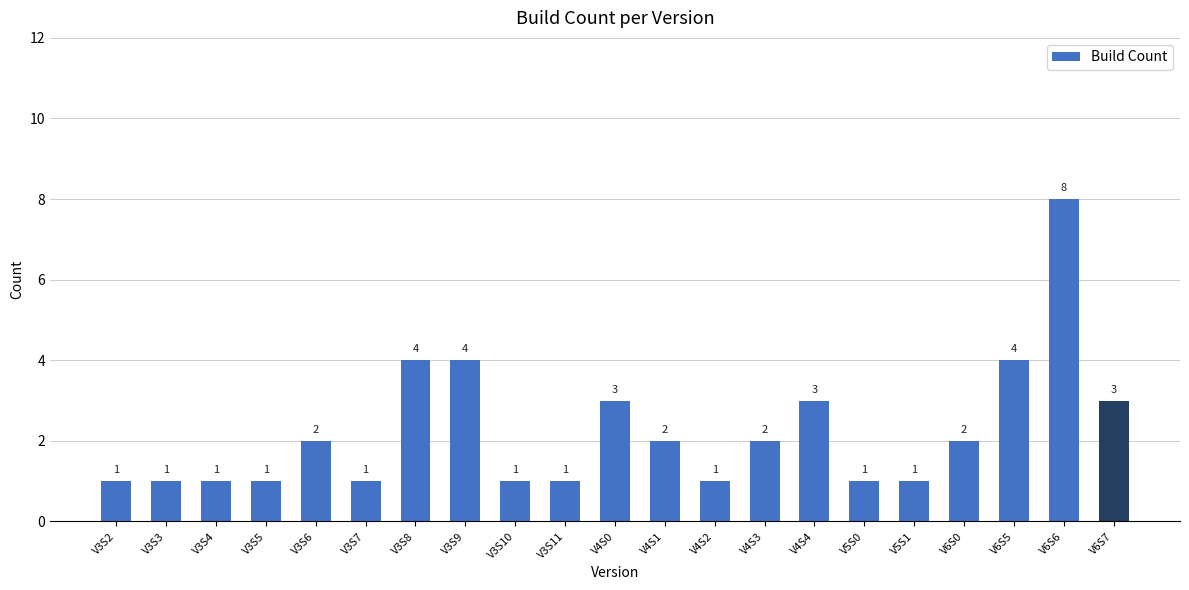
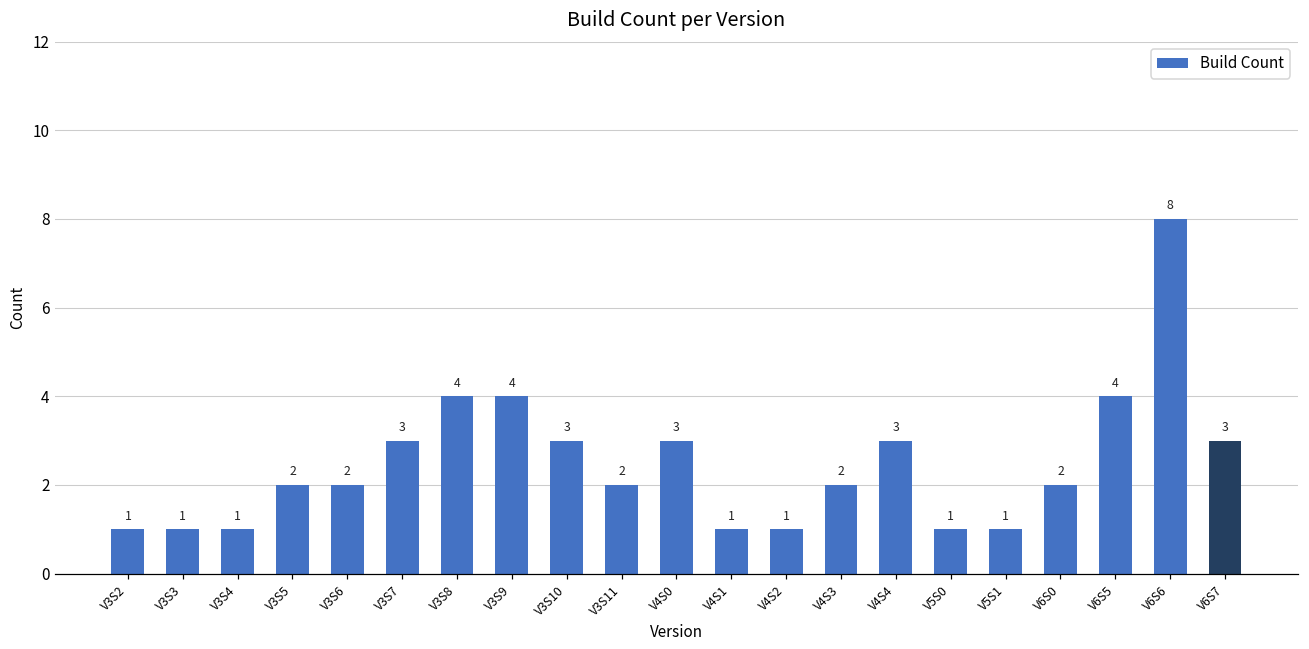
V3S5: 1 -> 2
V3S7: 1 -> 3
V3S10: 1 -> 3
V3S11: 1 -> 2
V4S1: 2 -> 1
